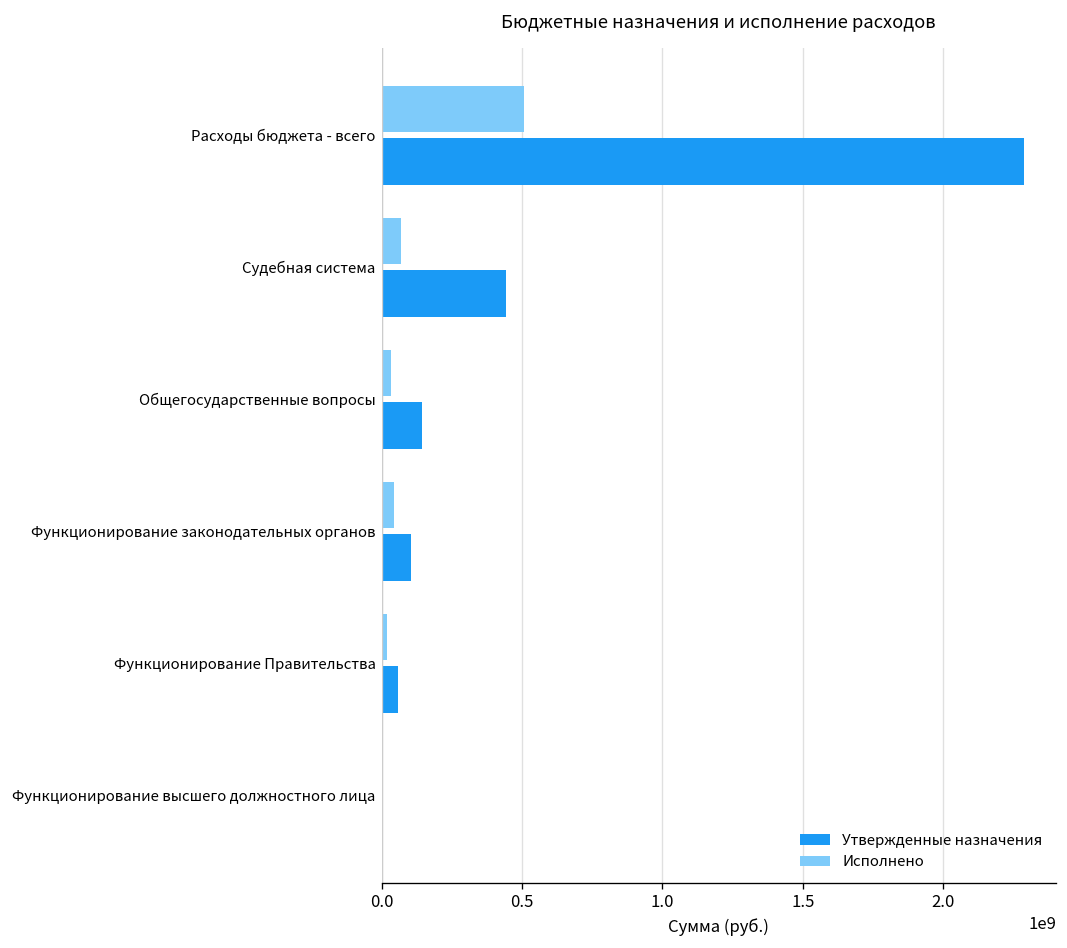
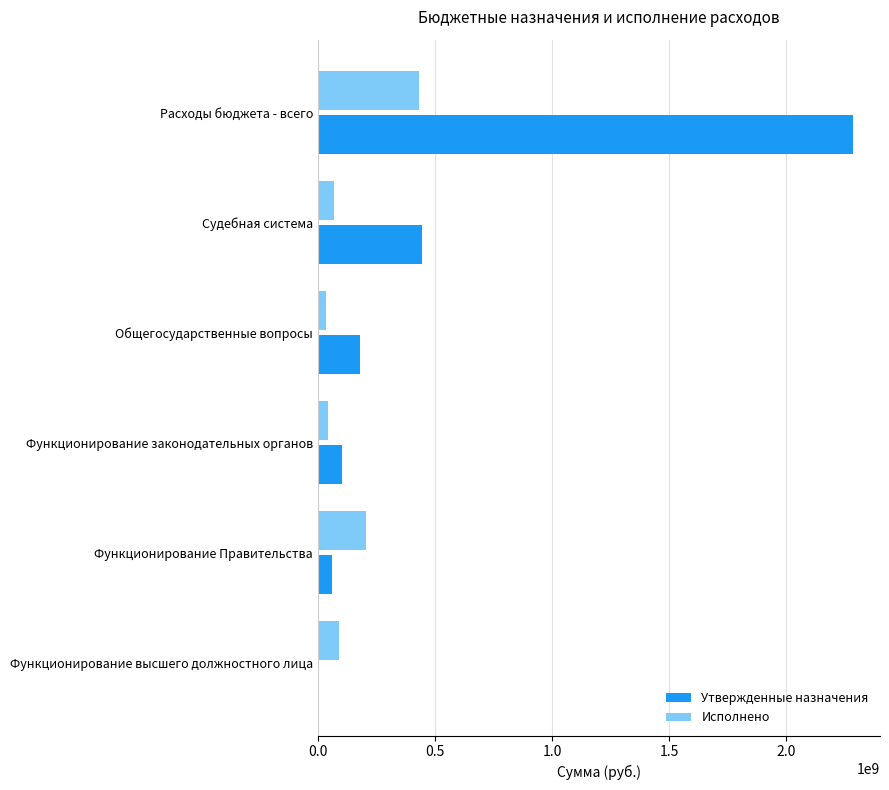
Исполнено, Расходы бюджета - всего: 510000000 -> 430000000
Утвержденные назначения, Общегосударственные вопросы: 140000000 -> 180000000
Исполнено, Функционирование Правительства: 20000000 -> 200000000
Исполнено, Функционирование высшего должностного лица: 0 -> 90000000
